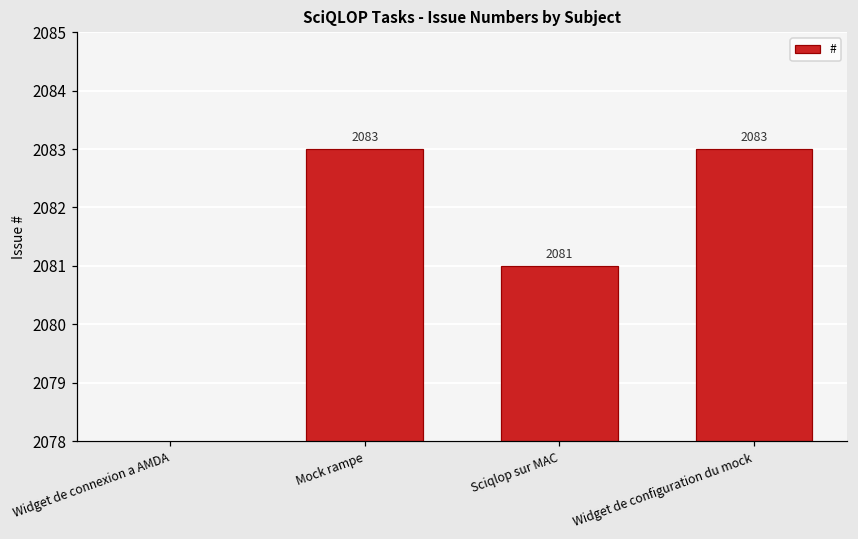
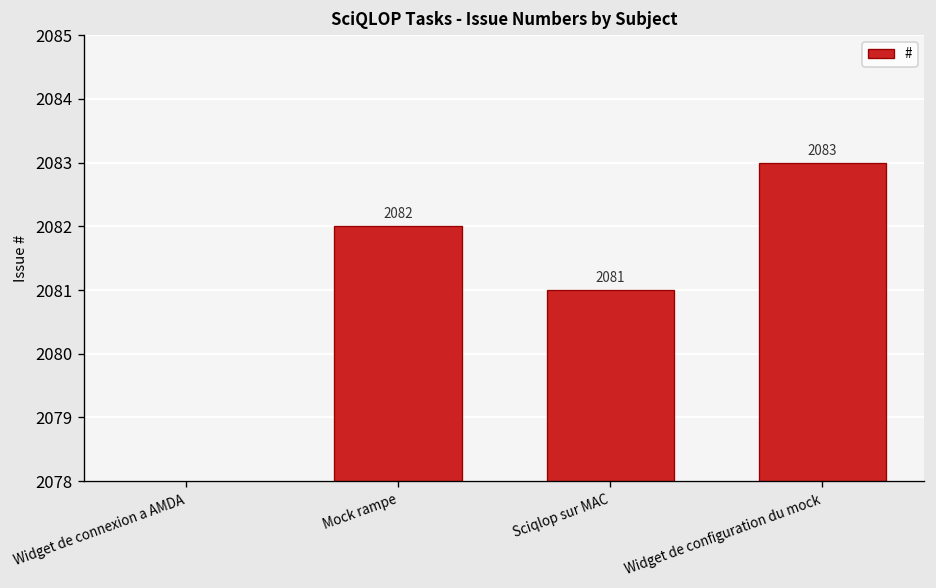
Mock rampe: 2083 -> 2082
